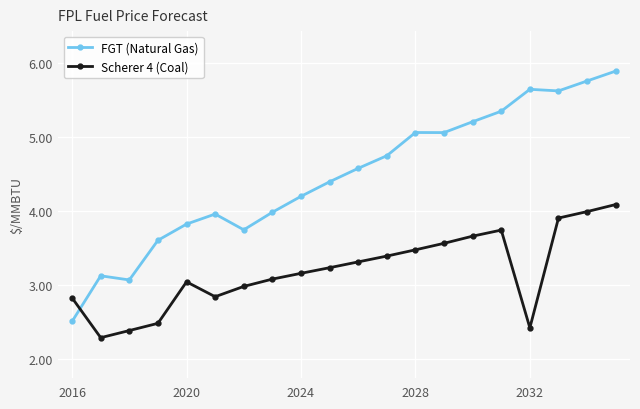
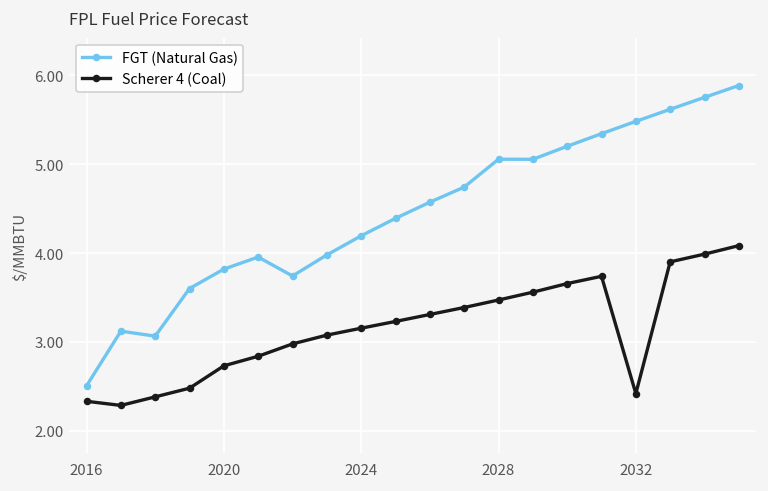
Scherer 4 (Coal), 2016: 2.8 -> 2.3
Scherer 4 (Coal), 2020: 3.0 -> 2.7
FGT (Natural Gas), 2032: 5.6 -> 5.5
